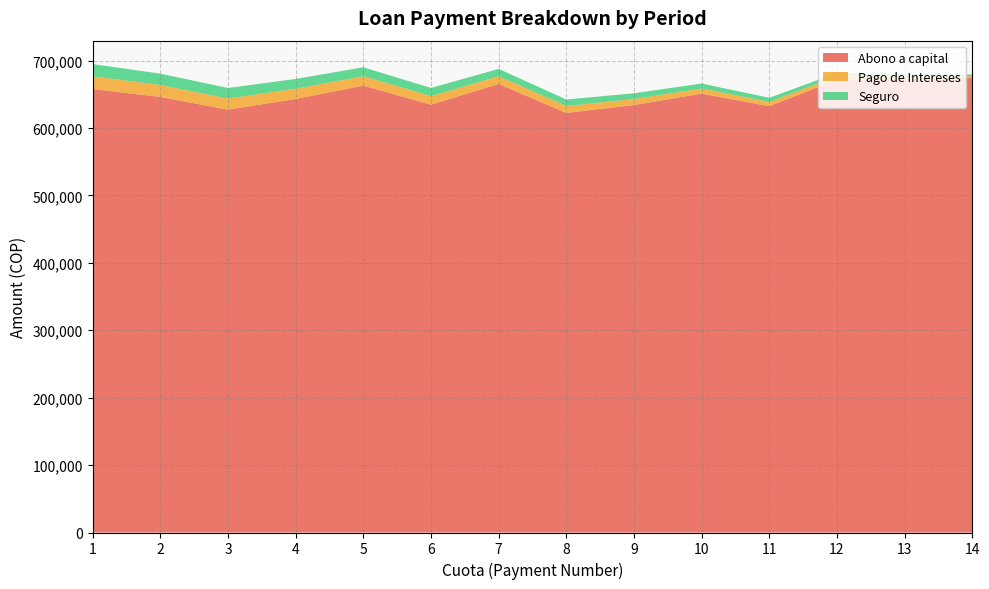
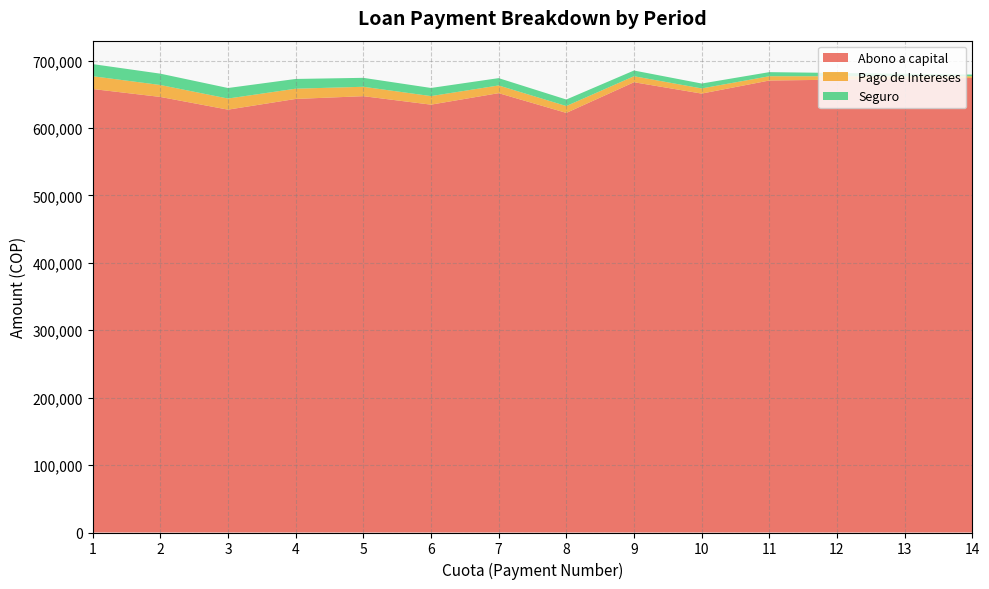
Abono a capital, 5: 660,000 -> 650,000
Abono a capital, 7: 670,000 -> 650,000
Abono a capital, 9: 630,000 -> 670,000
Abono a capital, 11: 630,000 -> 670,000
